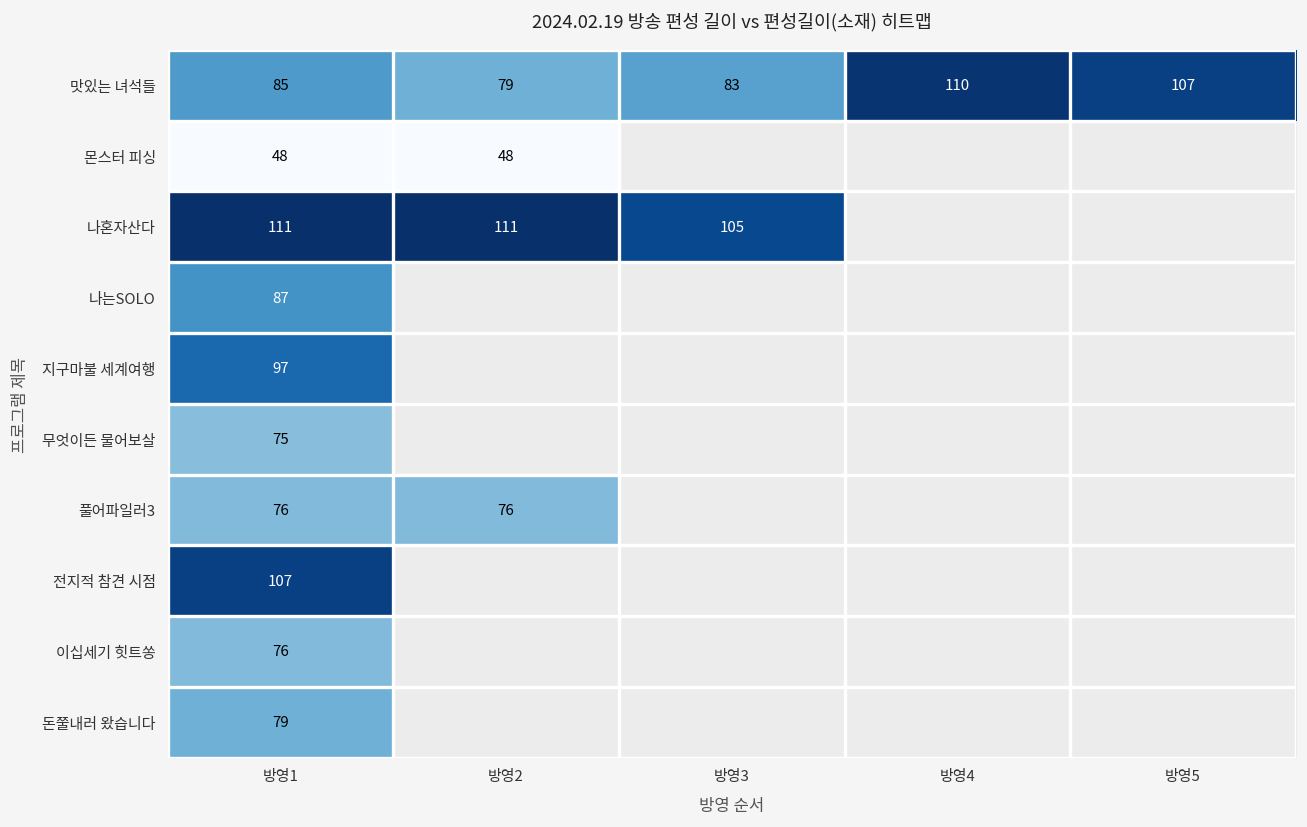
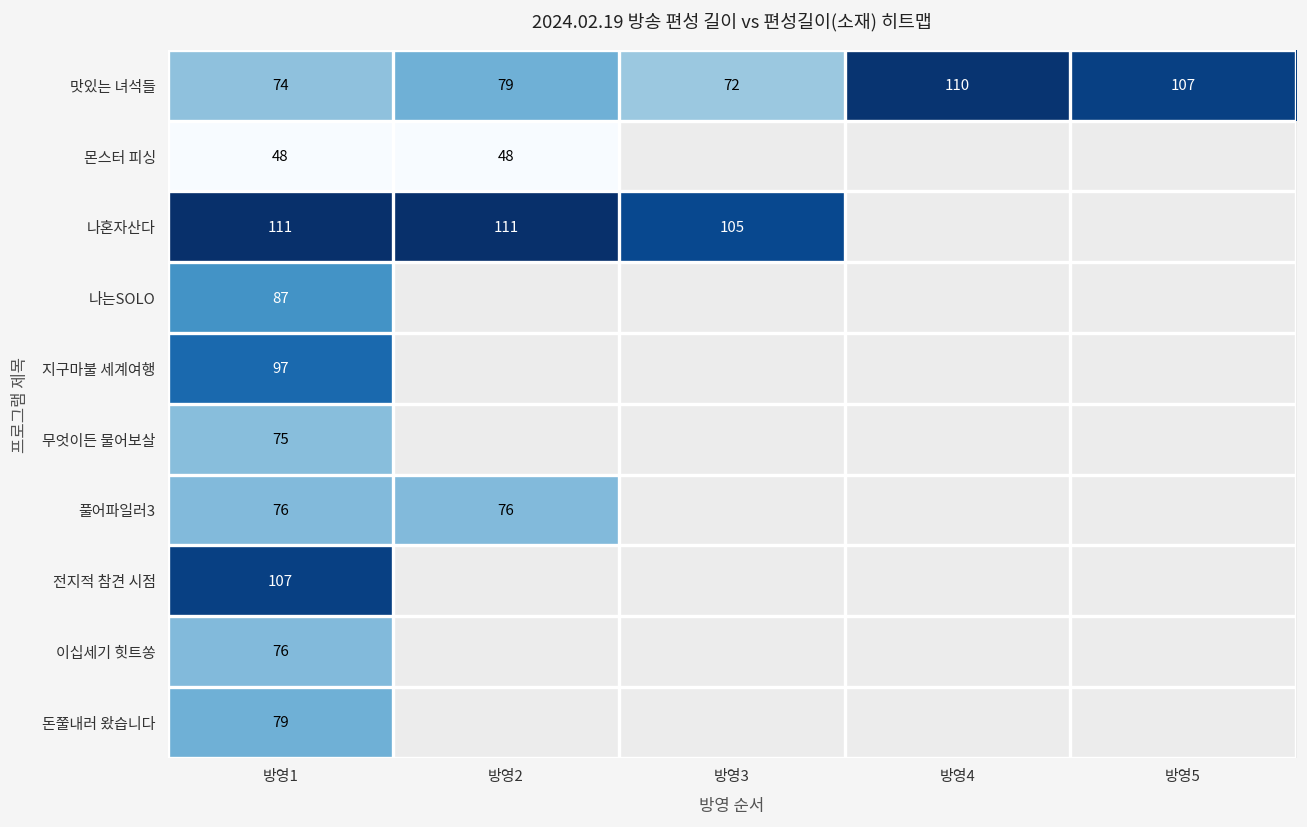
맛있는 녀석들, 방영1: 85 -> 74
맛있는 녀석들, 방영3: 83 -> 72
